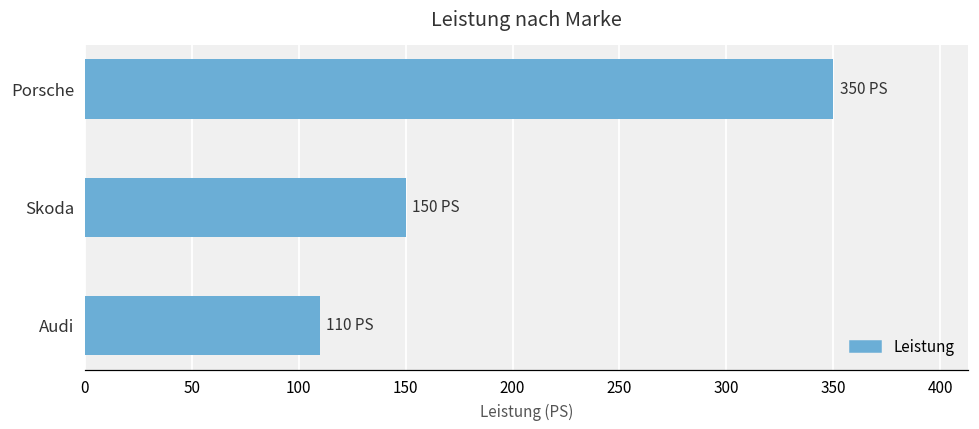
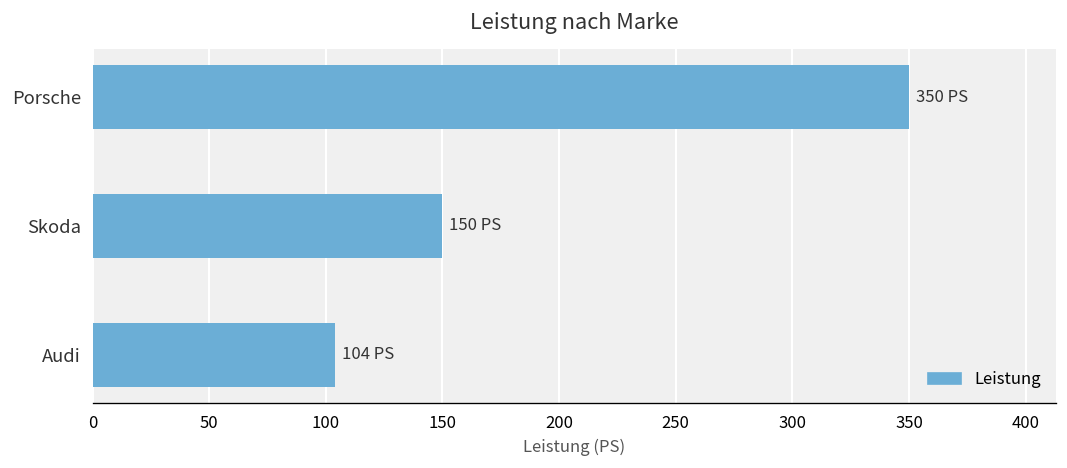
Audi: 110 -> 104
